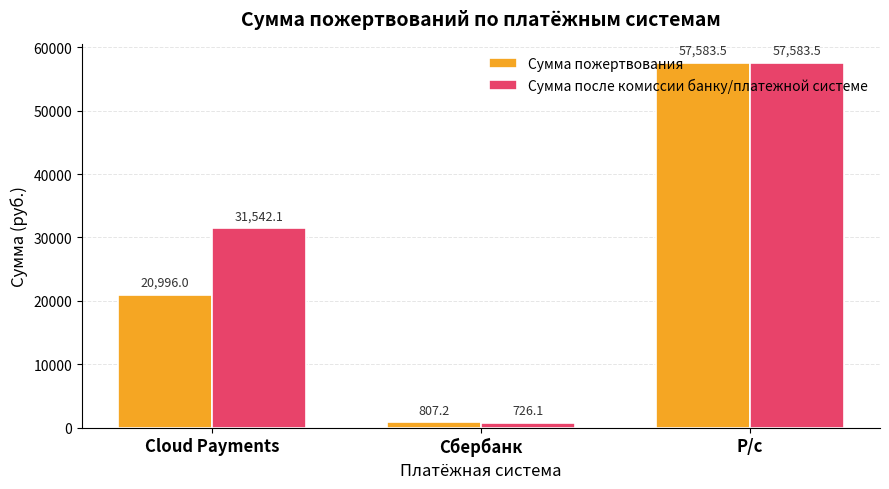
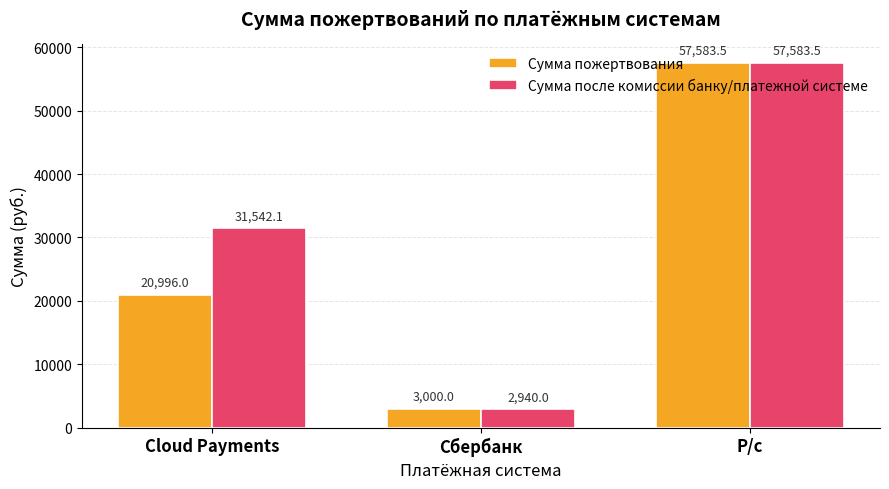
Сумма пожертвования, Сбербанк: 807.2 -> 3,000.0
Сумма после комиссии банку/платежной системе, Сбербанк: 726.1 -> 2,940.0
